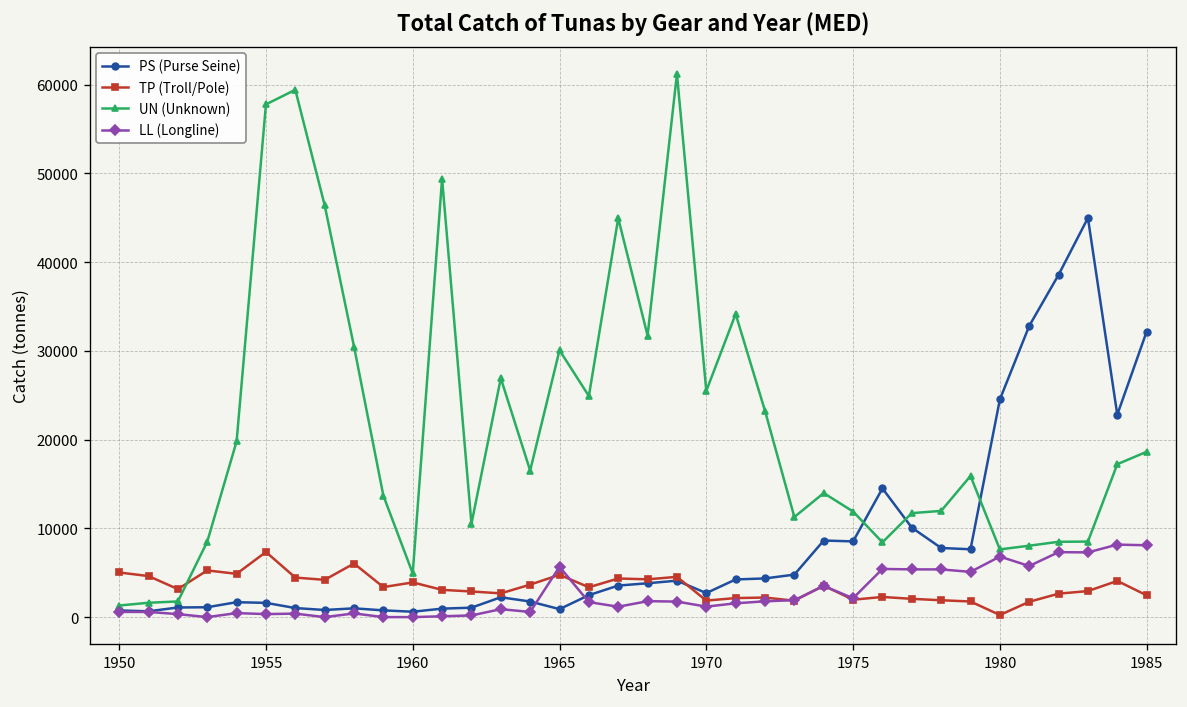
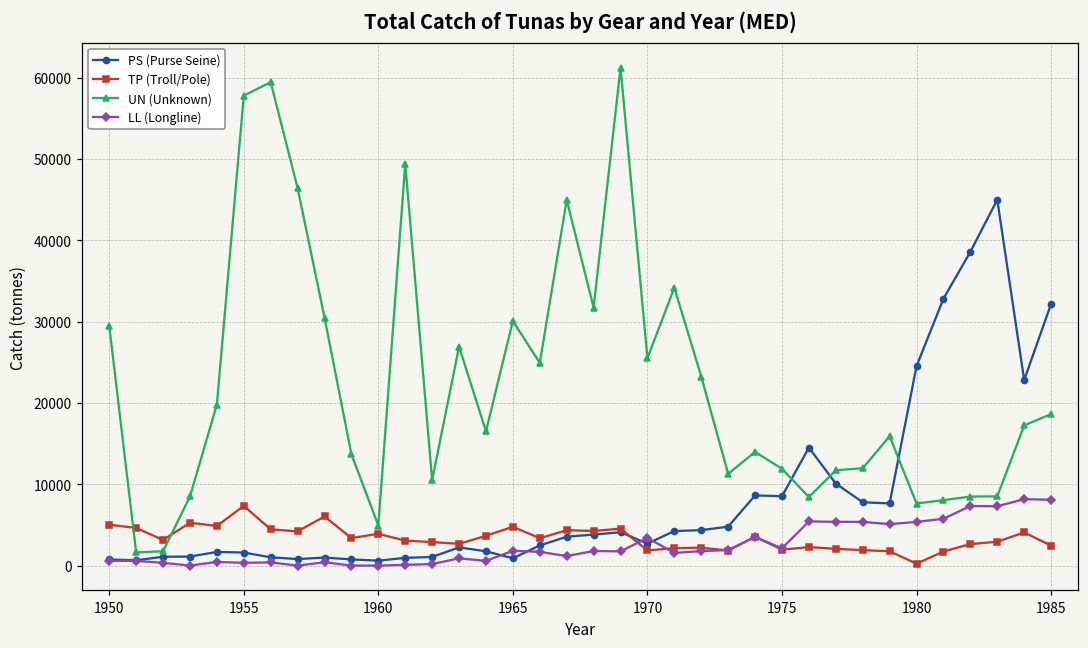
UN (Unknown), 1950: 1000 -> 29000
LL (Longline), 1965: 6000 -> 2000
LL (Longline), 1970: 1000 -> 3000
LL (Longline), 1980: 7000 -> 5000
